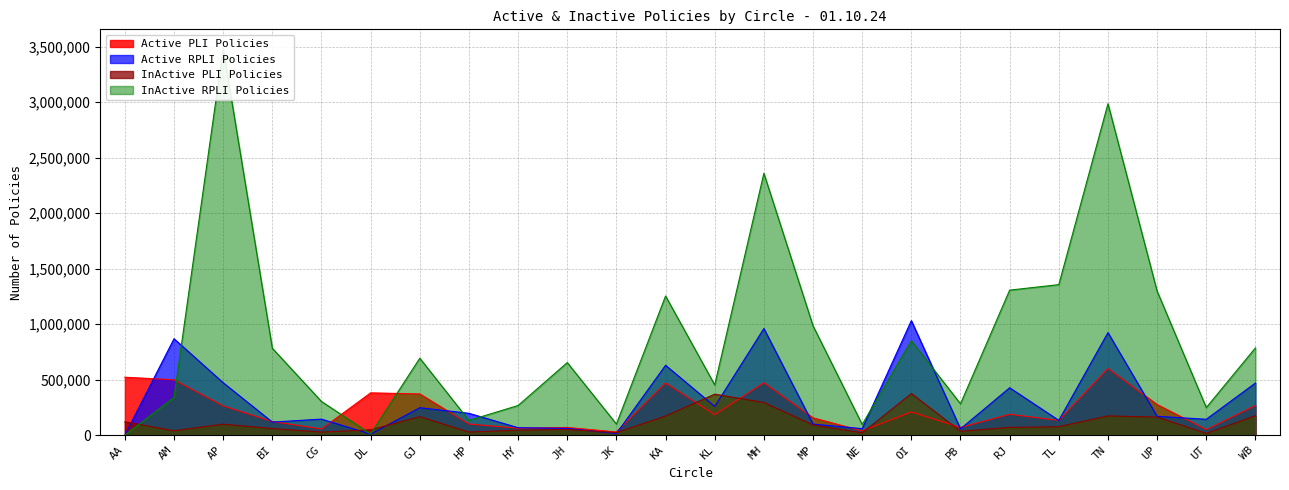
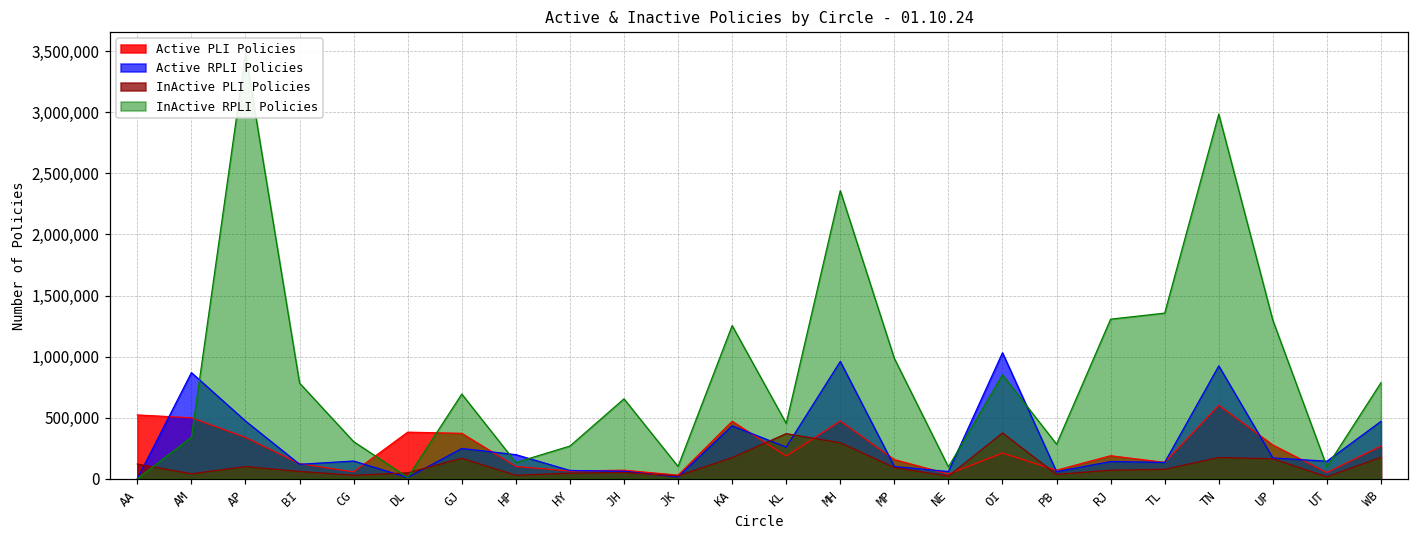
Active PLI Policies, AP: 260,000 -> 340,000
Active RPLI Policies, KA: 630,000 -> 430,000
Active RPLI Policies, RJ: 430,000 -> 140,000
InActive RPLI Policies, UT: 250,000 -> 100,000
